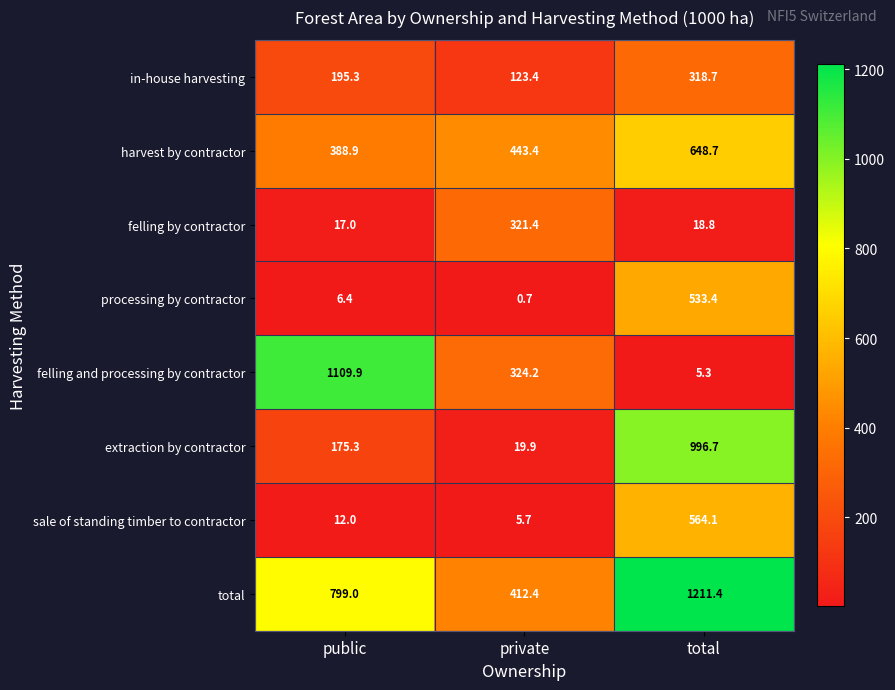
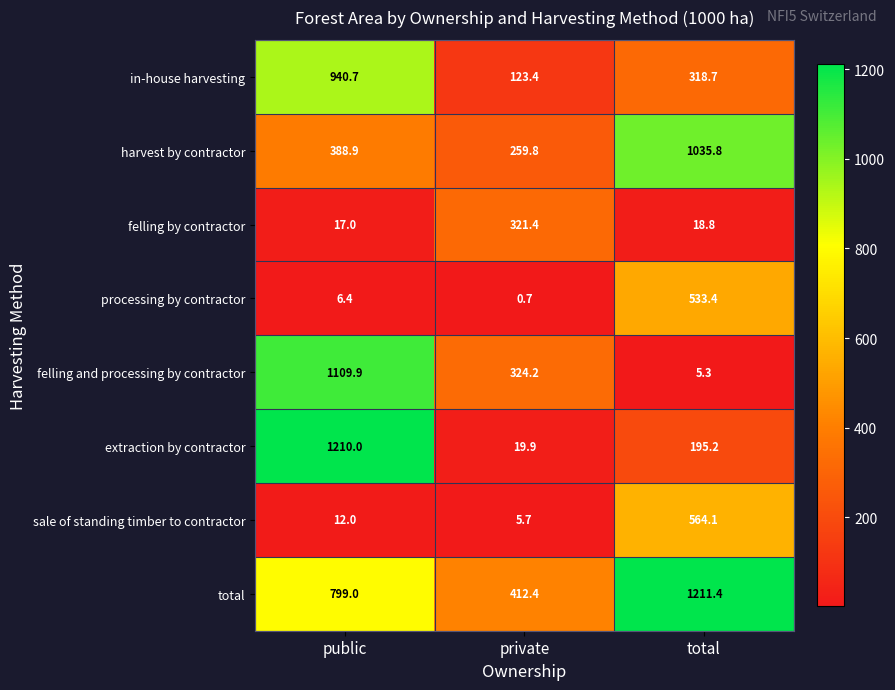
in-house harvesting, public: 195.3 -> 940.7
harvest by contractor, private: 443.4 -> 259.8
harvest by contractor, total: 648.7 -> 1035.8
extraction by contractor, public: 175.3 -> 1210.0
extraction by contractor, total: 996.7 -> 195.2
